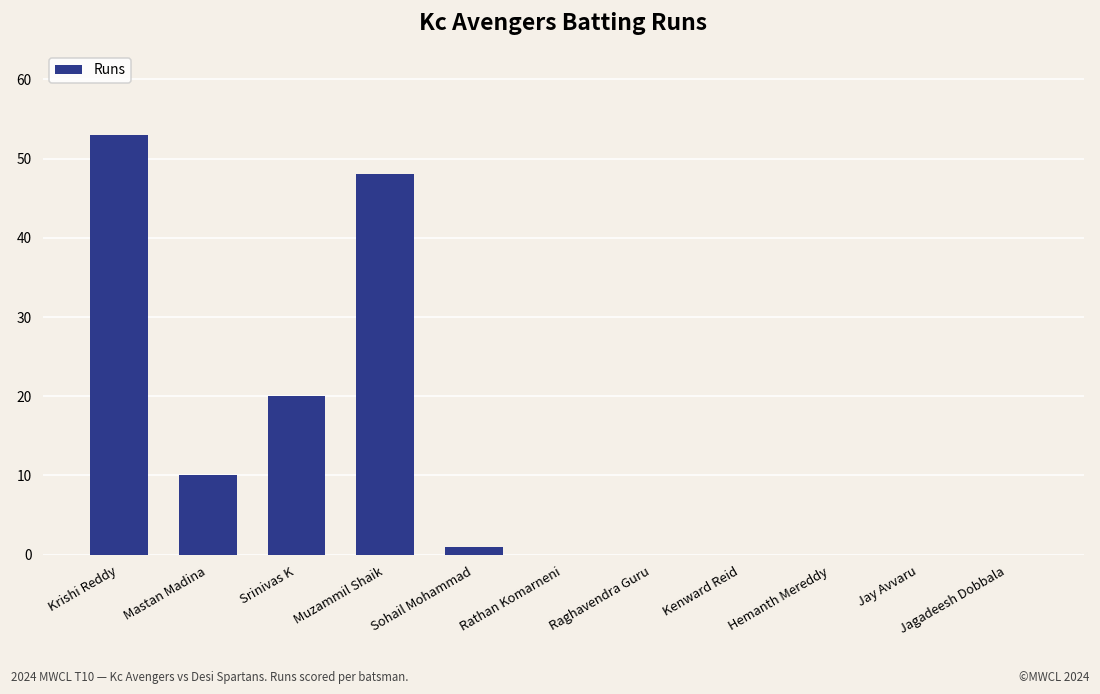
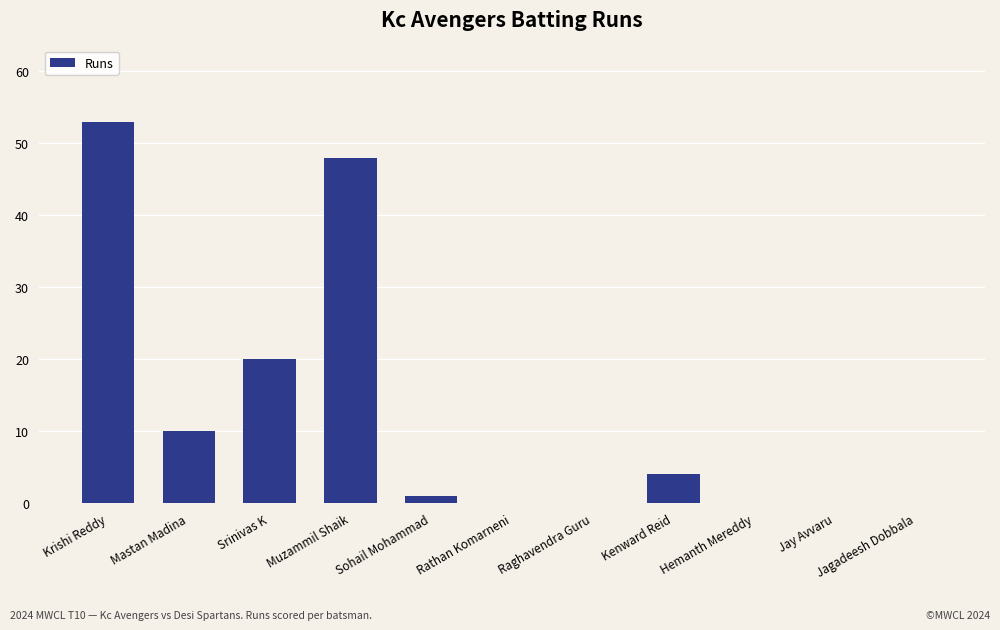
Kenward Reid: 0 -> 4
